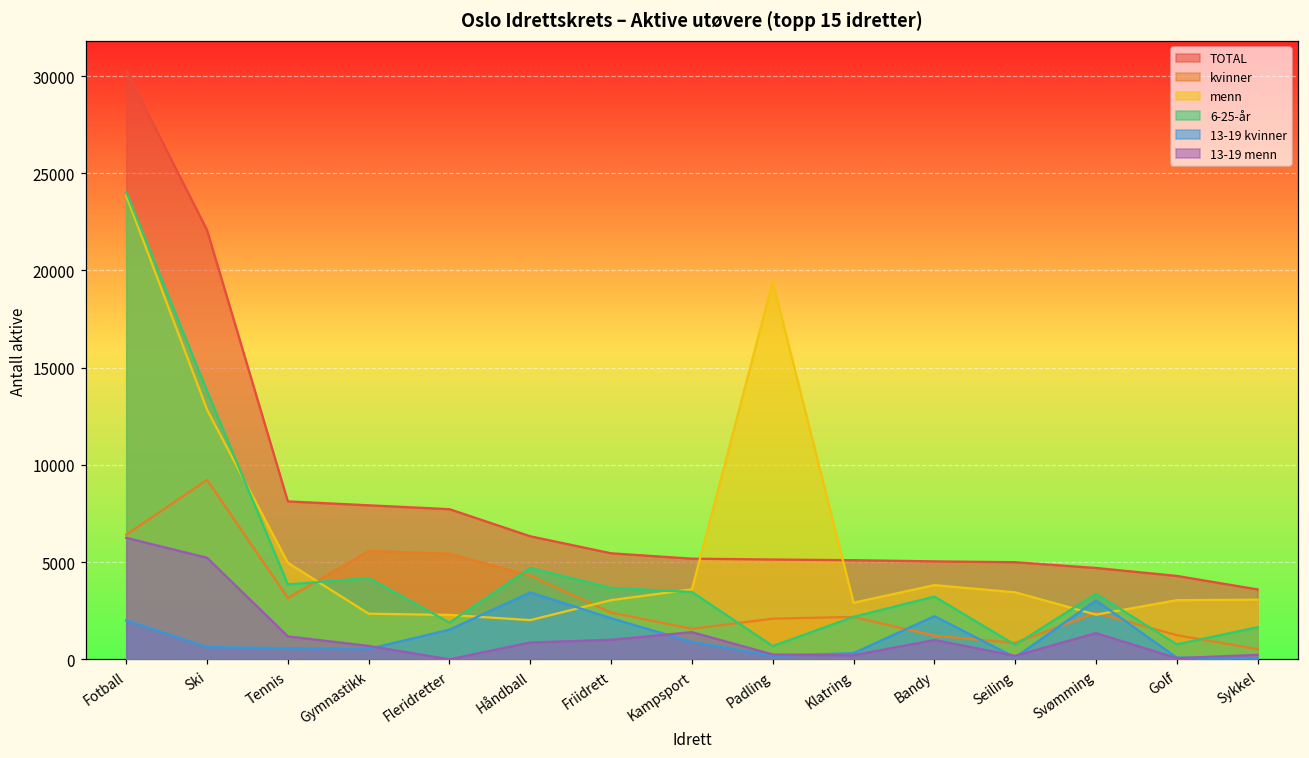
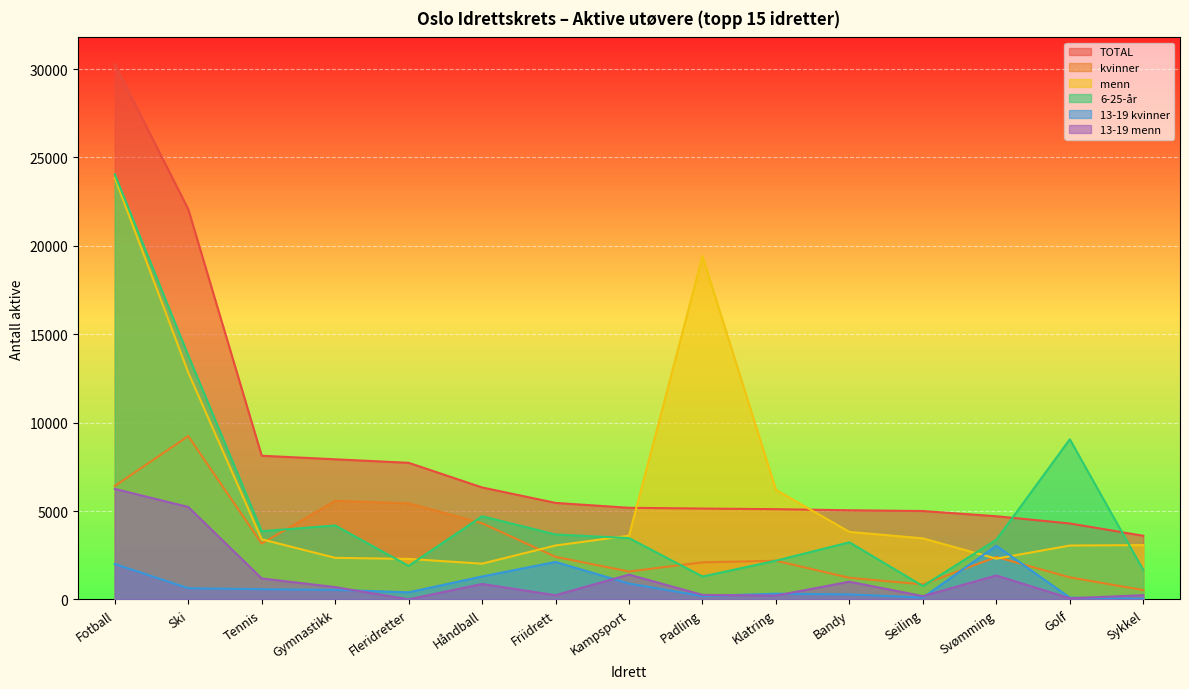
menn, Tennis: 5000 -> 3400
13-19 kvinner, Fleridretter: 1500 -> 400
13-19 kvinner, Håndball: 3400 -> 1300
13-19 menn, Friidrett: 1000 -> 200
6-25-år, Padling: 700 -> 1300
menn, Klatring: 2900 -> 6200
13-19 kvinner, Bandy: 2200 -> 300
6-25-år, Golf: 800 -> 9100
